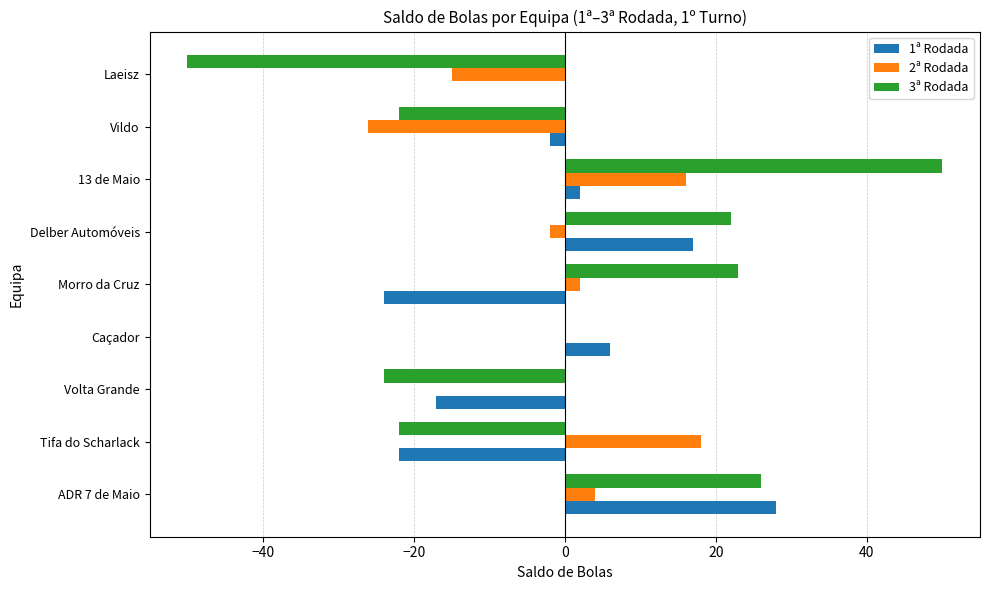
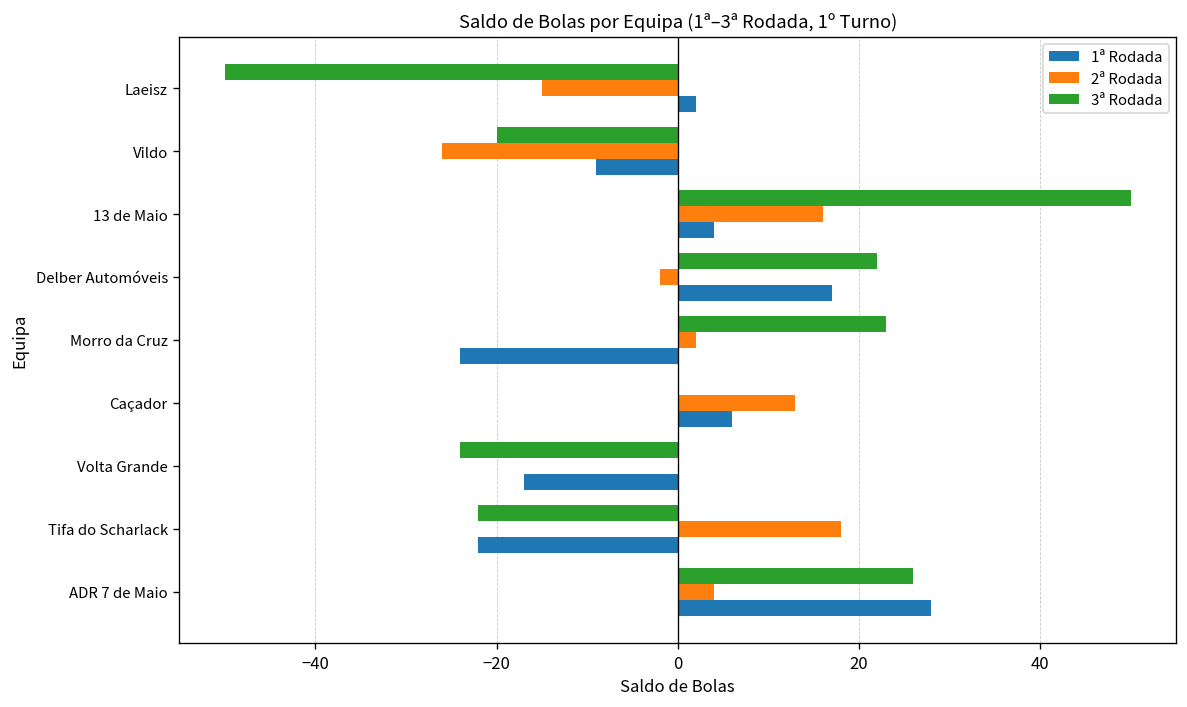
1ª Rodada, Laeisz: 0 -> 2
3ª Rodada, Vildo: -22 -> -20
1ª Rodada, Vildo: -2 -> -9
1ª Rodada, 13 de Maio: 2 -> 4
2ª Rodada, Caçador: 0 -> 13
